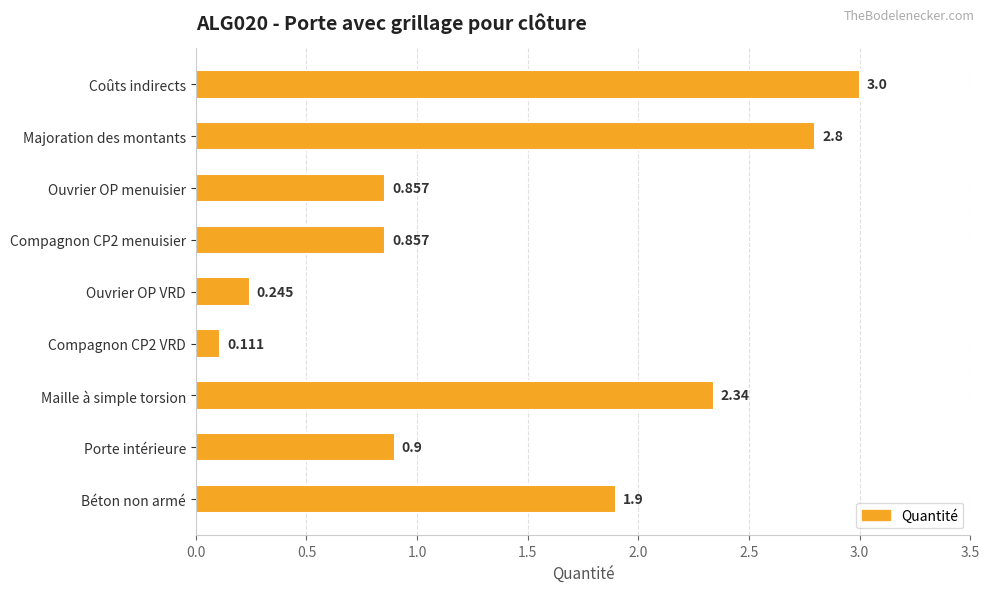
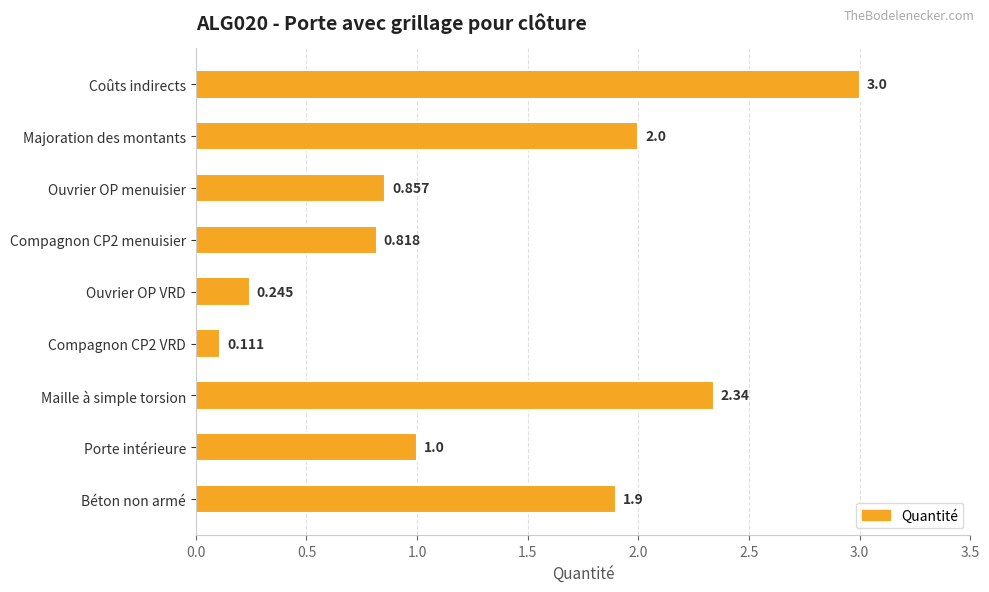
Majoration des montants: 2.8 -> 2.0
Compagnon CP2 menuisier: 0.857 -> 0.818
Porte intérieure: 0.9 -> 1.0
